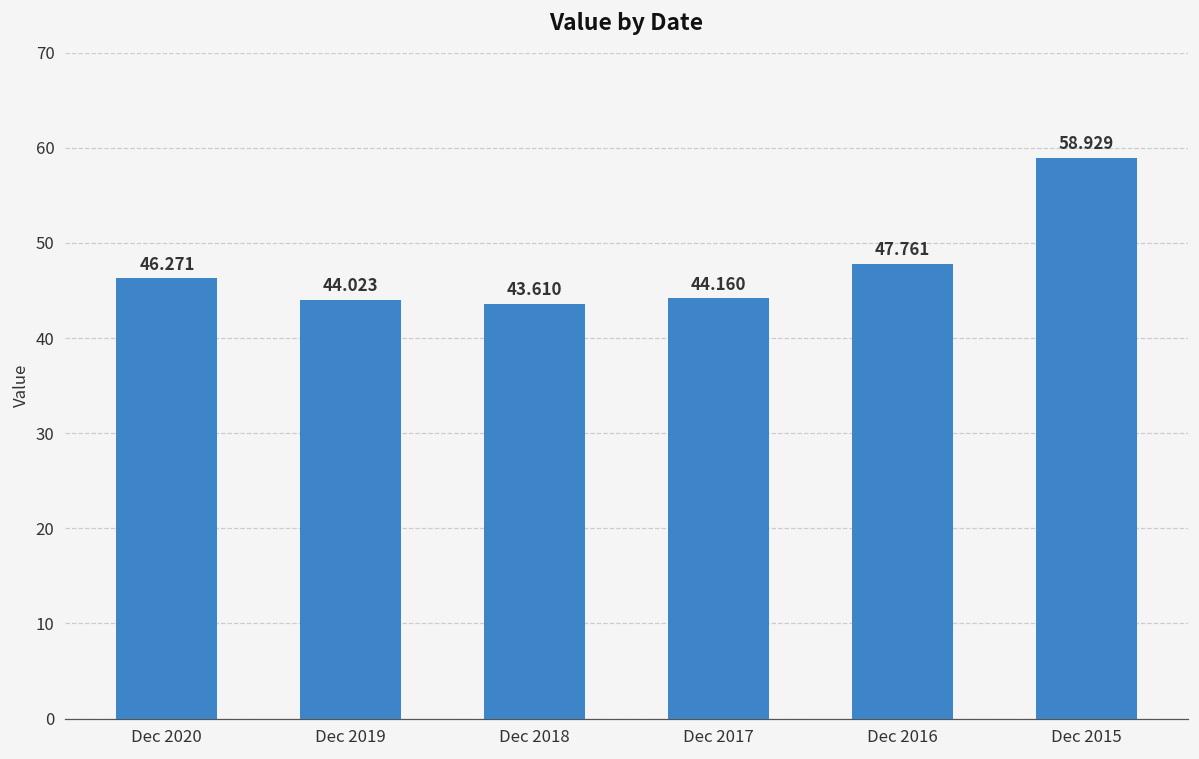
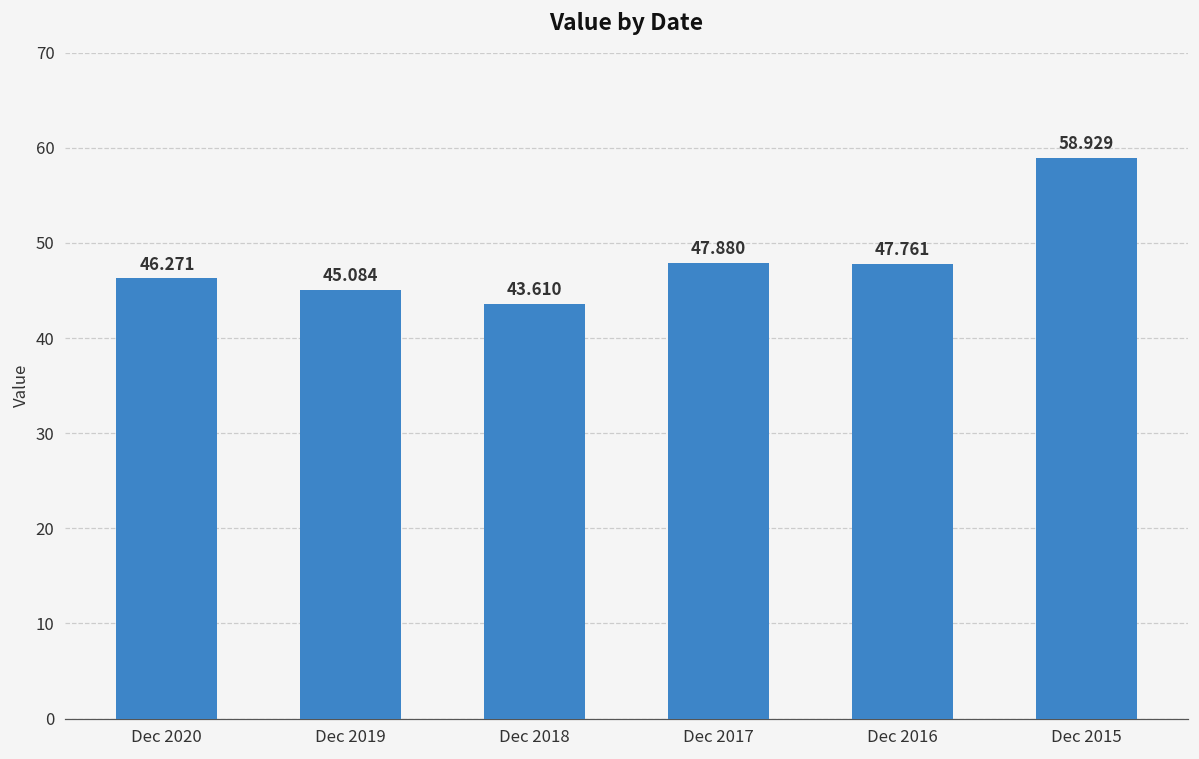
Dec 2019: 44.023 -> 45.084
Dec 2017: 44.160 -> 47.880
